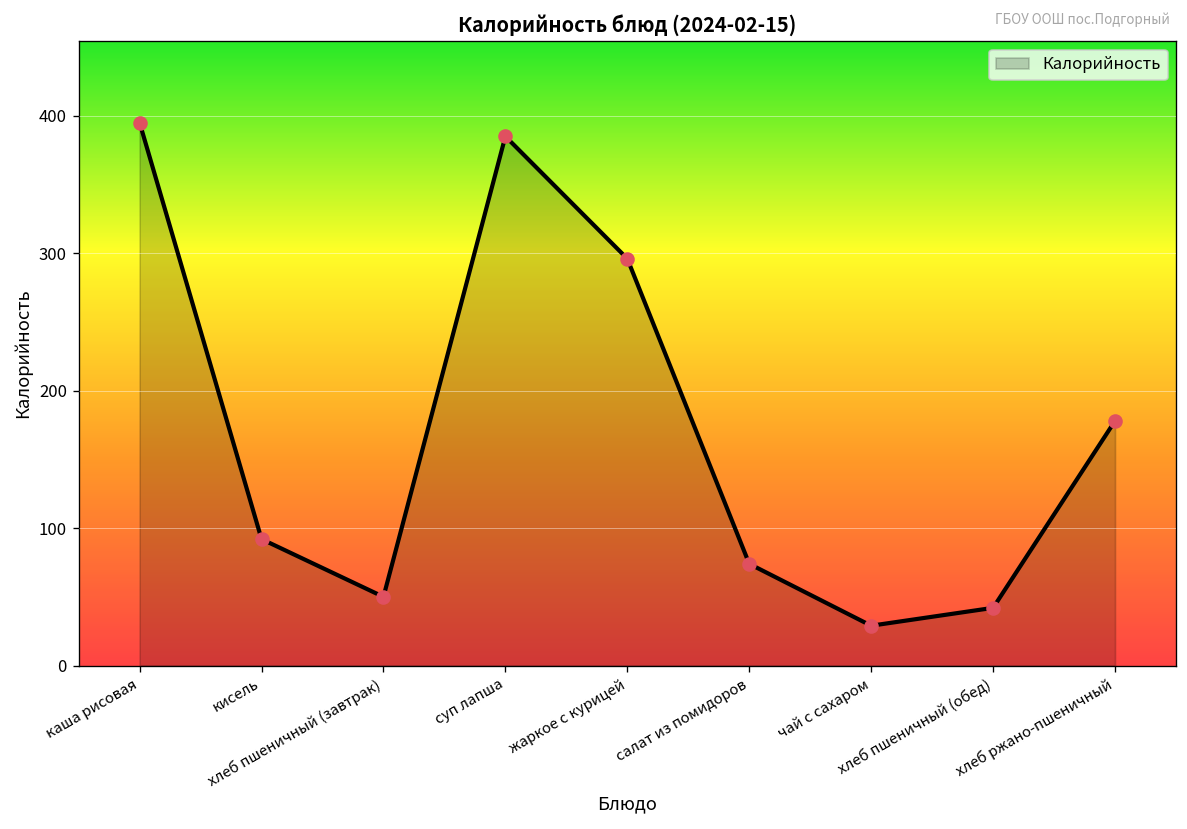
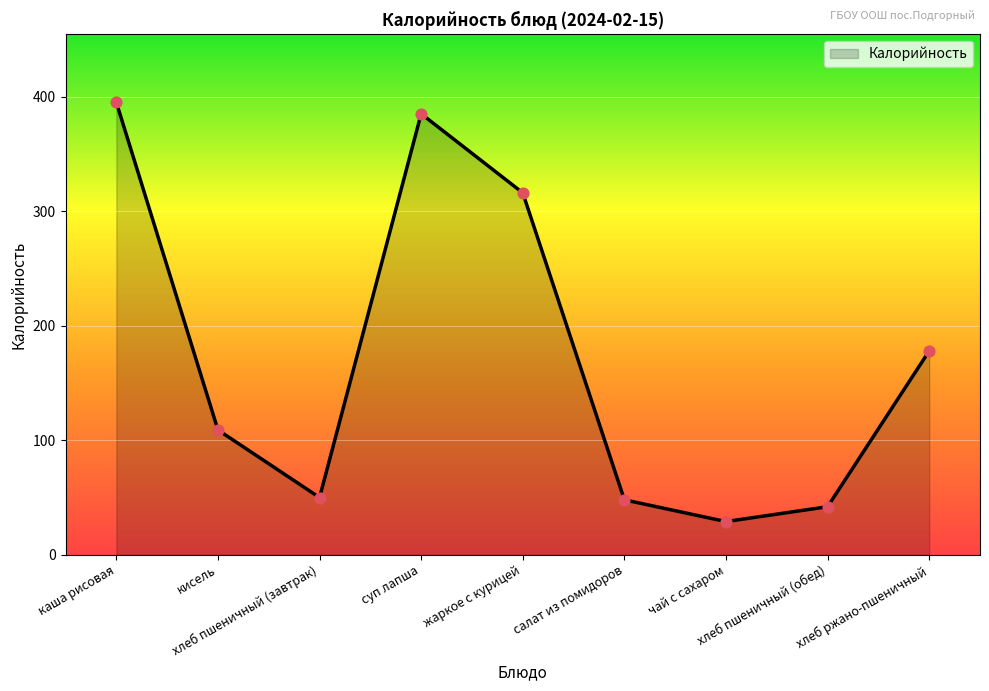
кисель: 92 -> 109
жаркое с курицей: 296 -> 316
салат из помидоров: 74 -> 48
